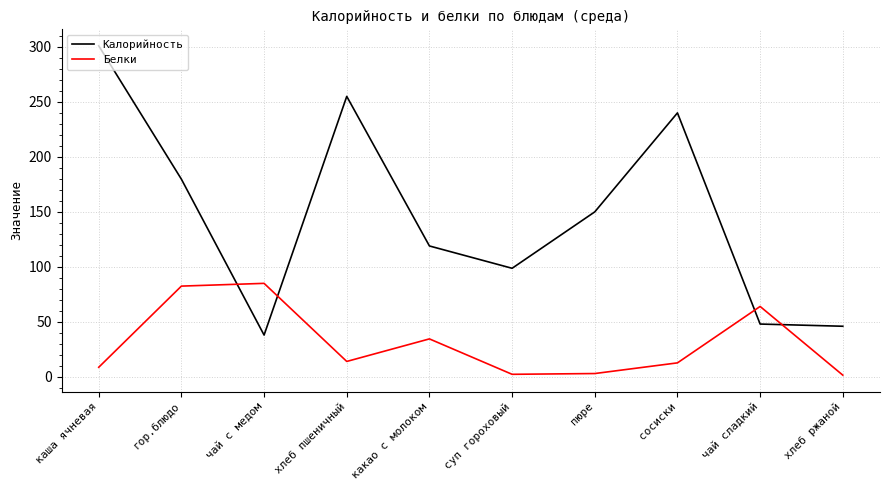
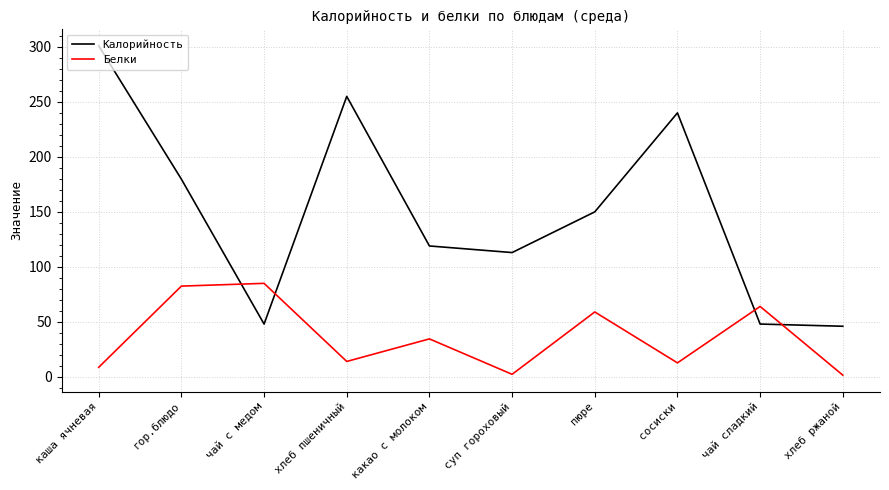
Калорийность, чай с медом: 38 -> 48
Калорийность, суп гороховый: 99 -> 113
Белки, пюре: 3 -> 59
